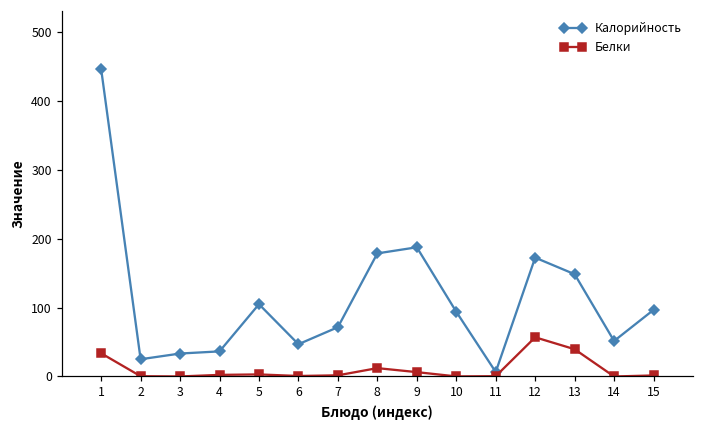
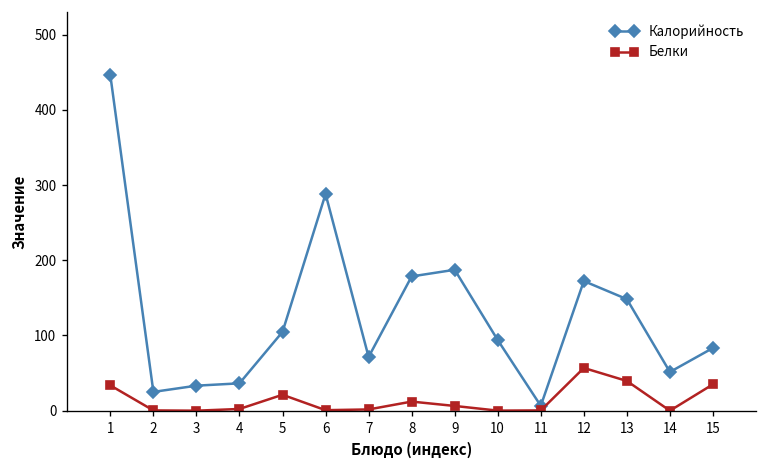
Белки, 5: 0 -> 20
Калорийность, 6: 50 -> 290
Калорийность, 15: 100 -> 80
Белки, 15: 0 -> 40
